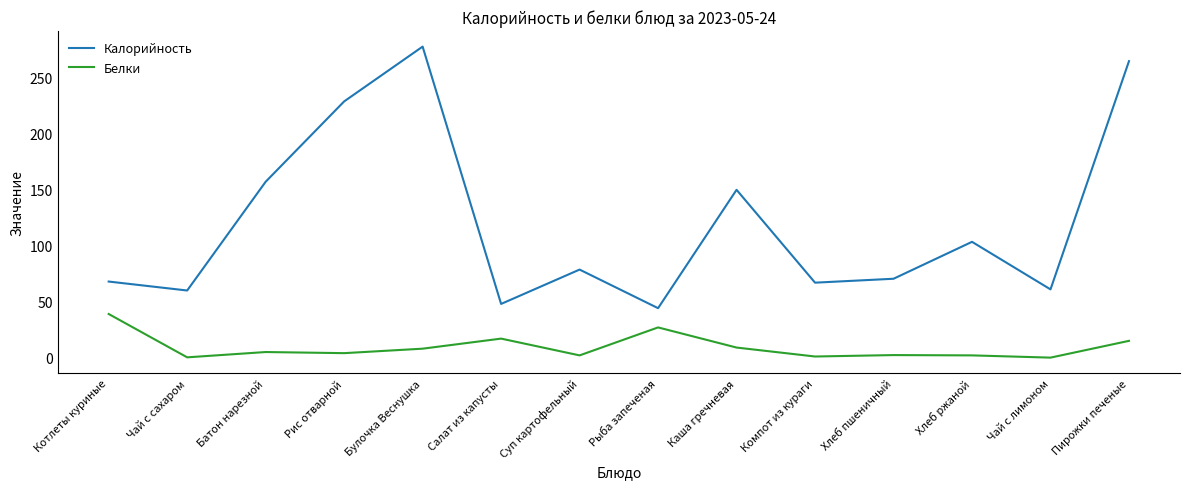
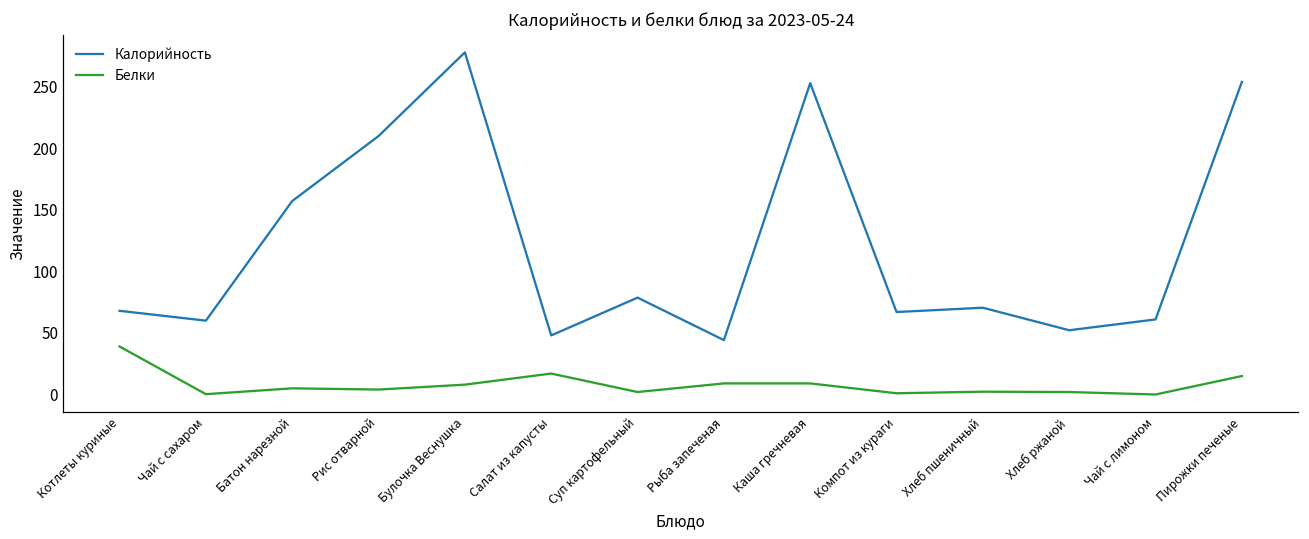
Калорийность, Рис отварной: 229 -> 210
Белки, Рыба запеченая: 27 -> 9
Калорийность, Каша гречневая: 150 -> 253
Калорийность, Хлеб ржаной: 104 -> 52
Калорийность, Пирожки печеные: 265 -> 254
